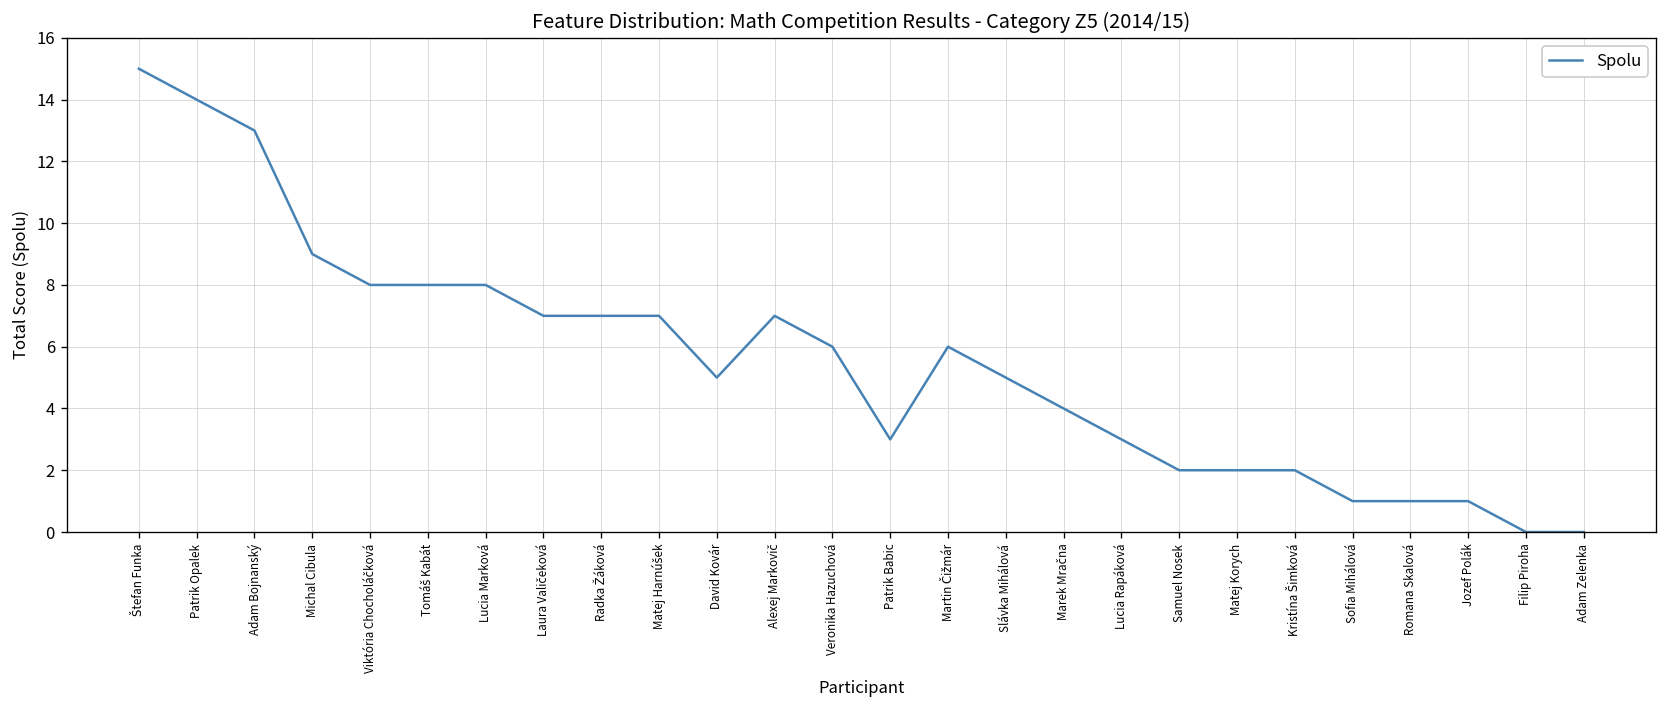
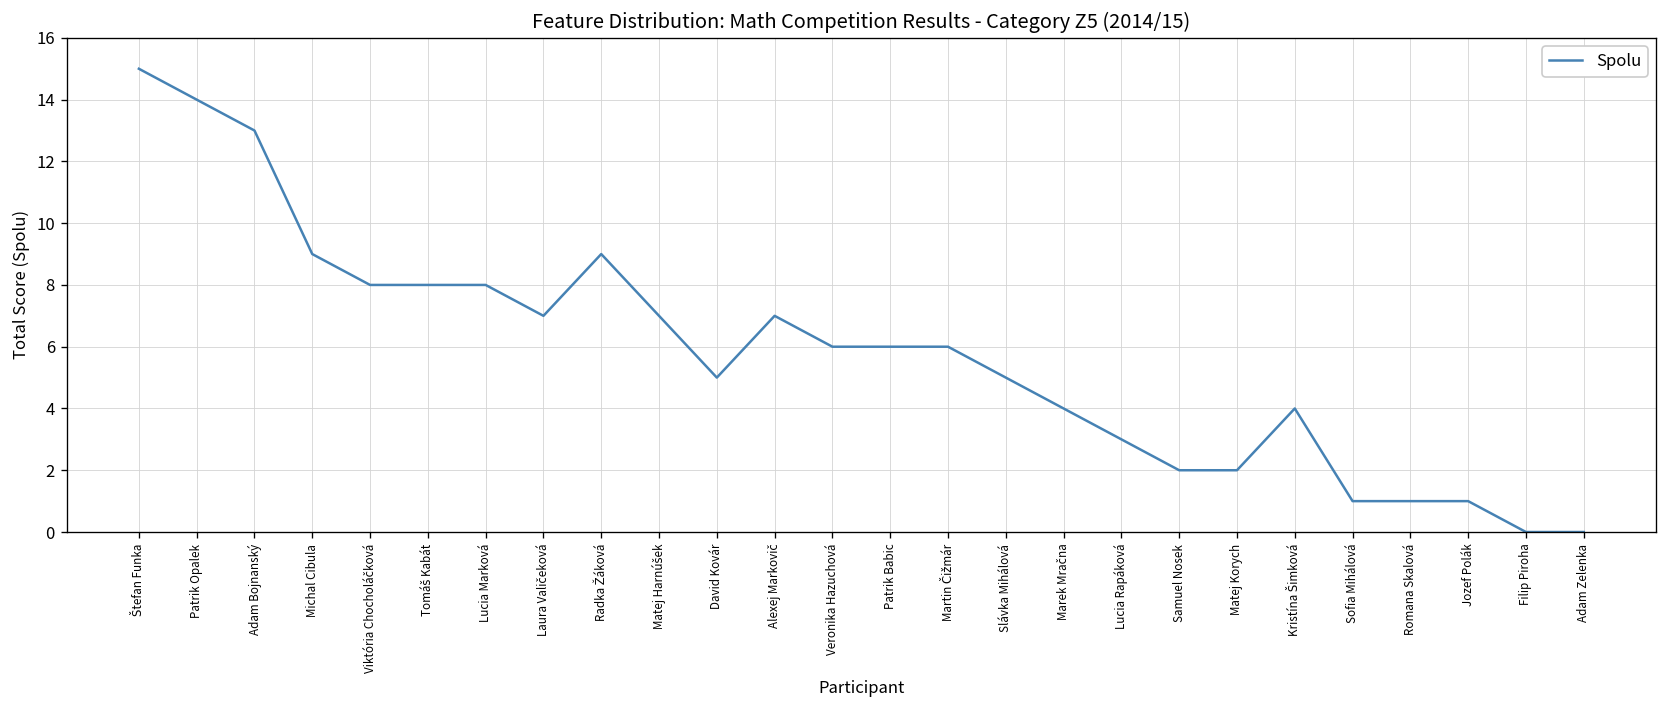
Radka Žáková: 7 -> 9
Patrik Babic: 3 -> 6
Kristína Šimková: 2 -> 4
